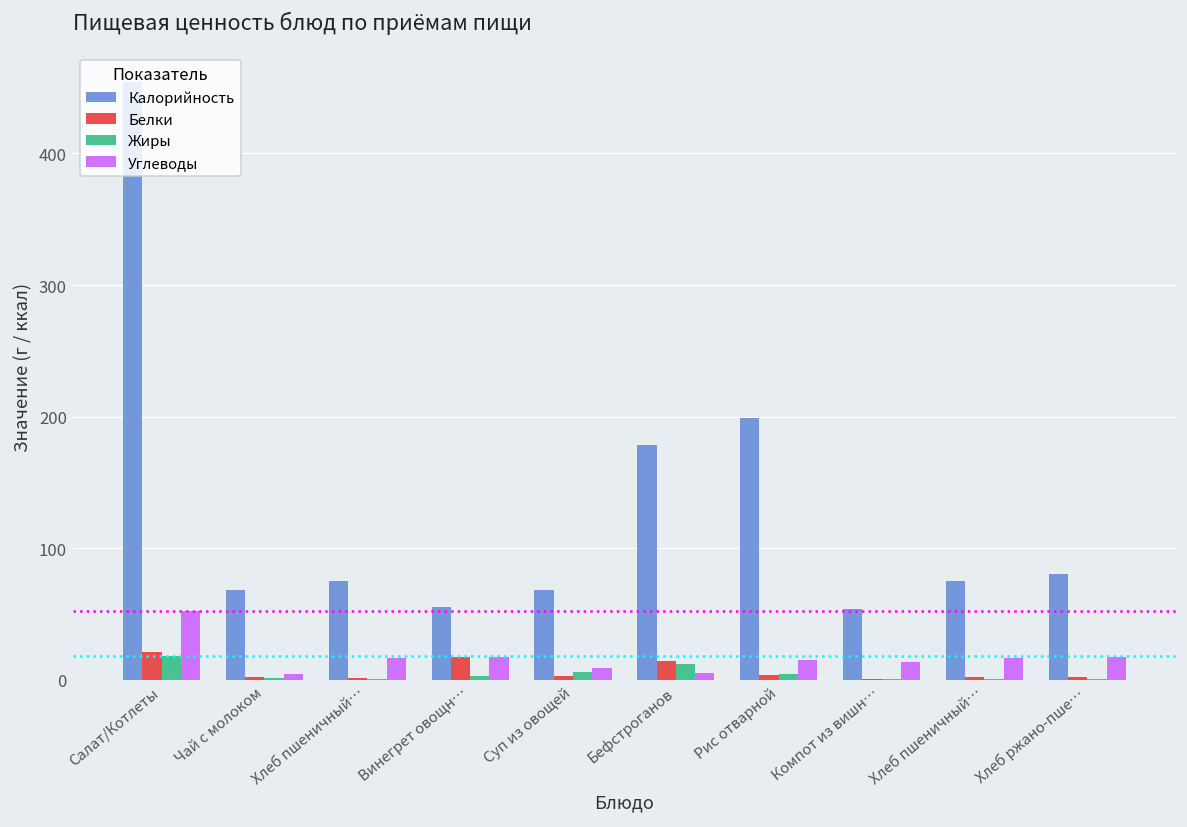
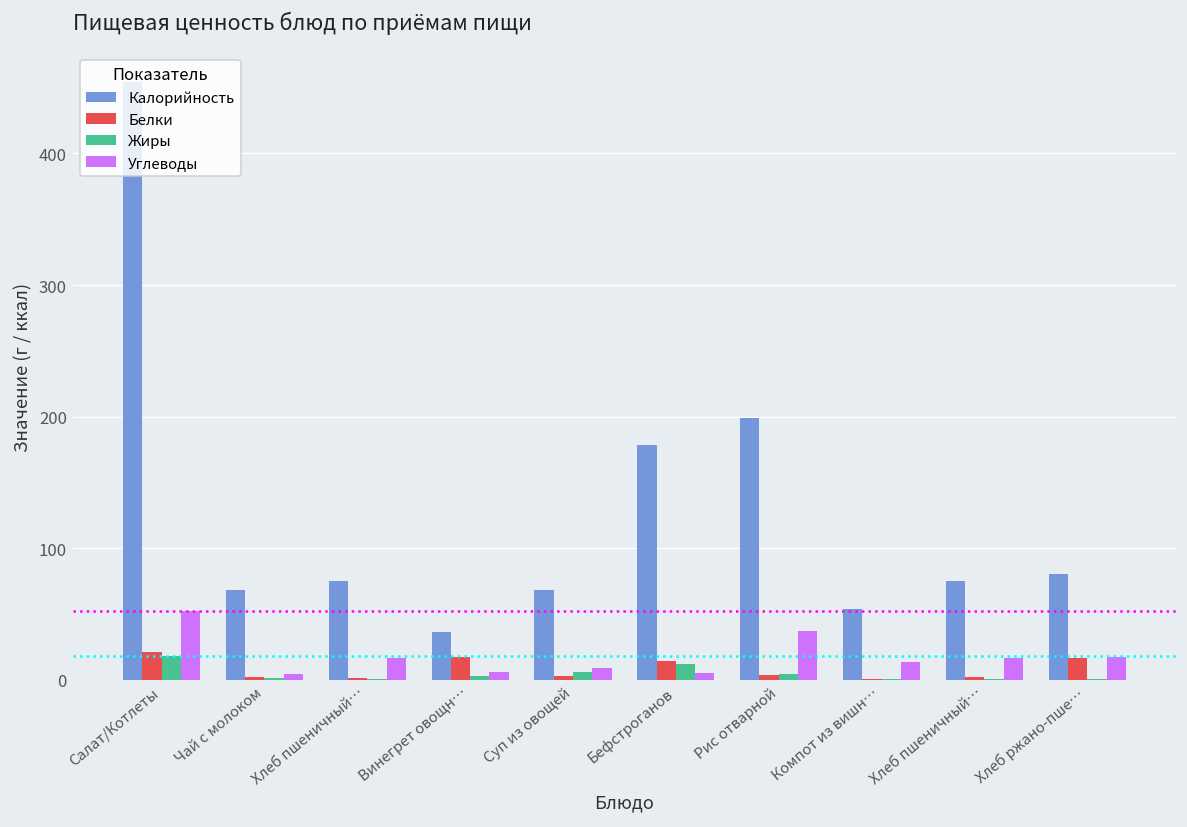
Калорийность, Винегрет овощн…: 55 -> 36
Углеводы, Винегрет овощн…: 17 -> 6
Углеводы, Рис отварной: 15 -> 37
Белки, Хлеб ржано-пше…: 2 -> 16
